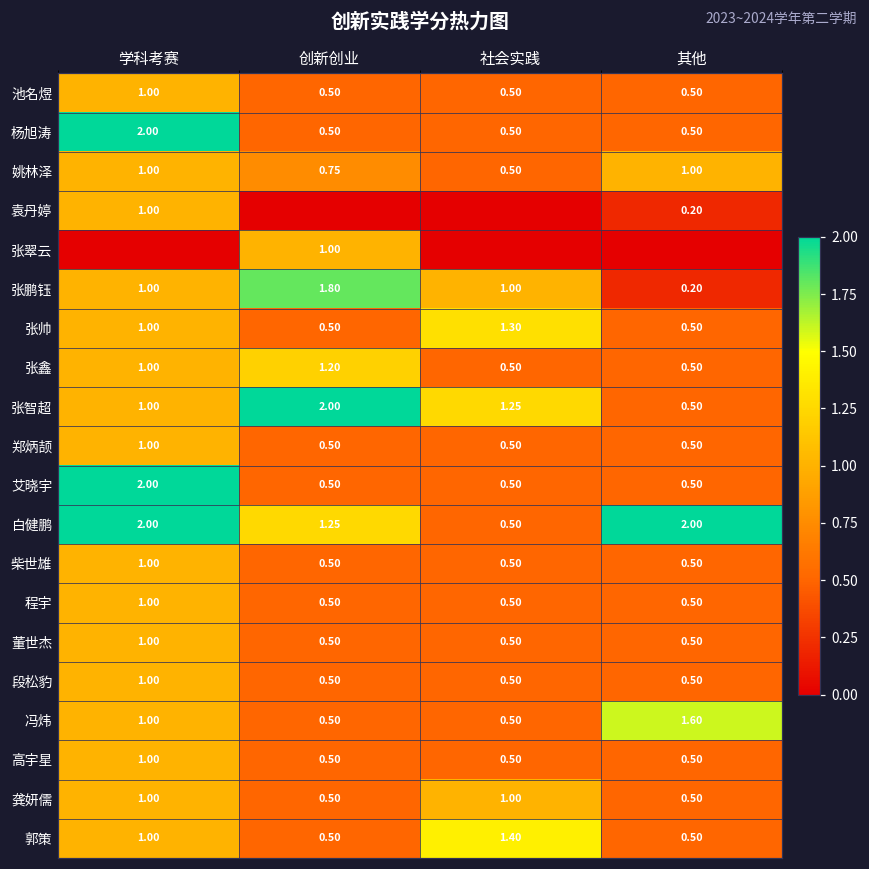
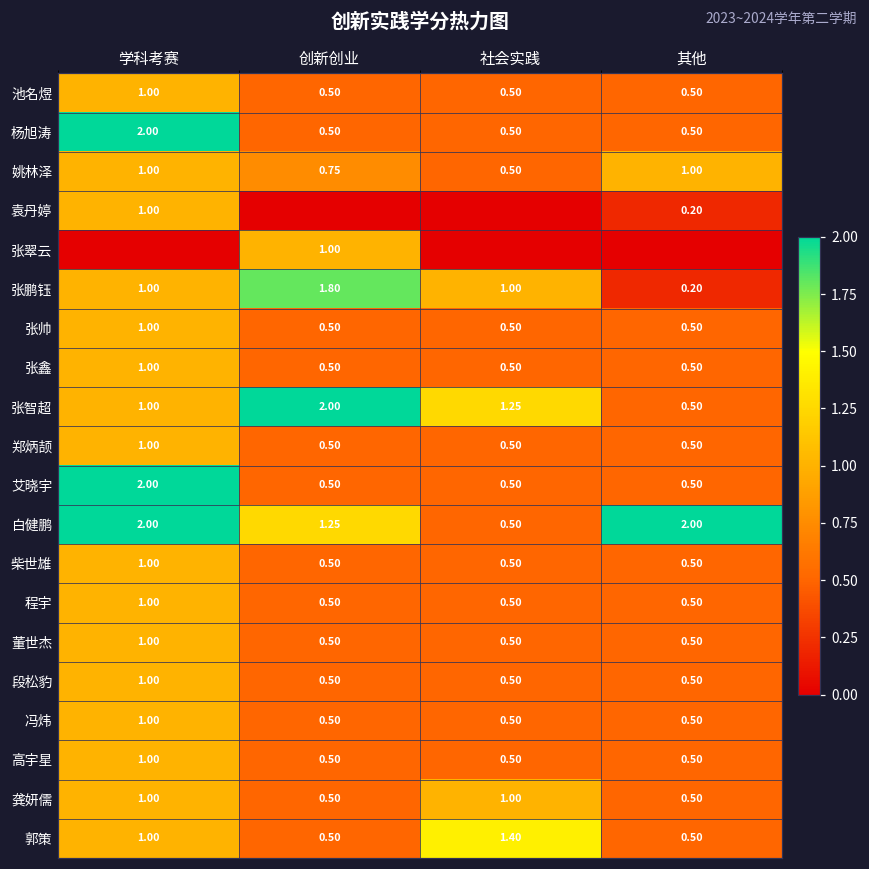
张帅, 社会实践: 1.30 -> 0.50
张鑫, 创新创业: 1.20 -> 0.50
冯炜, 其他: 1.60 -> 0.50
